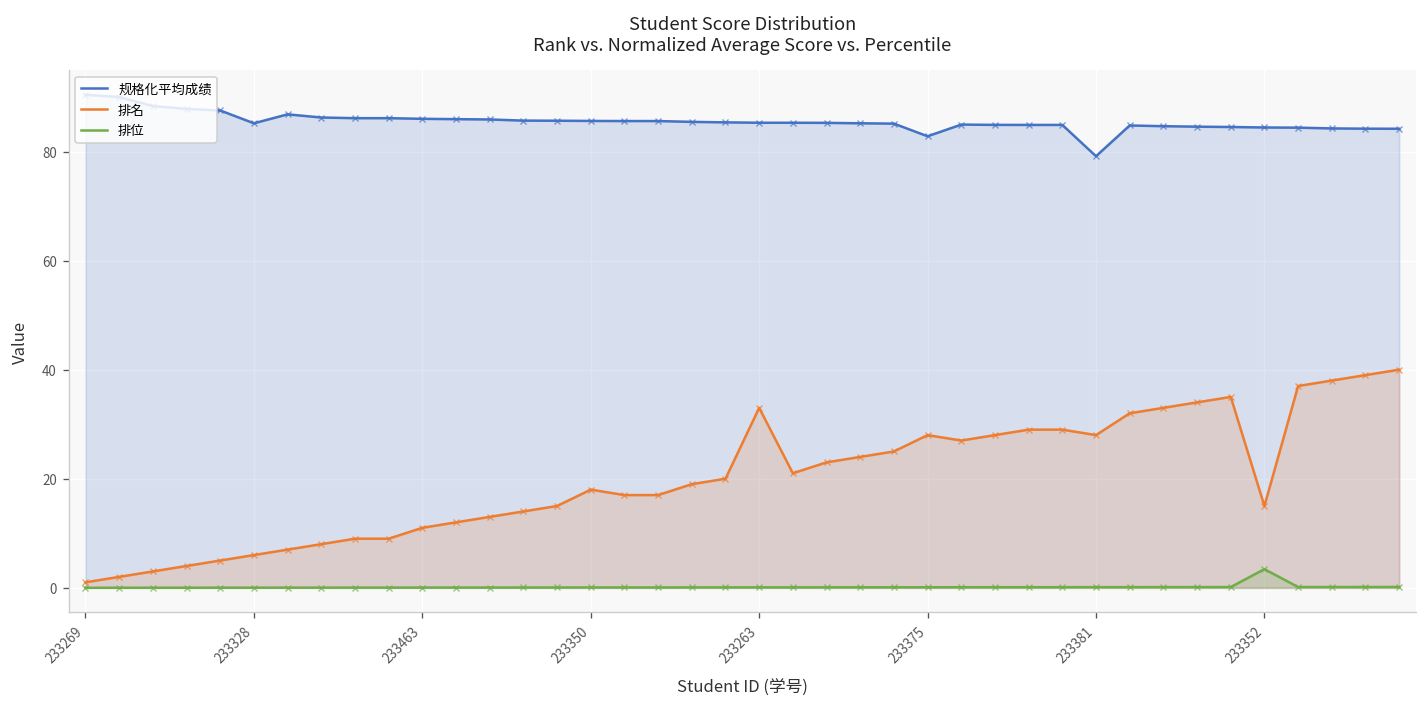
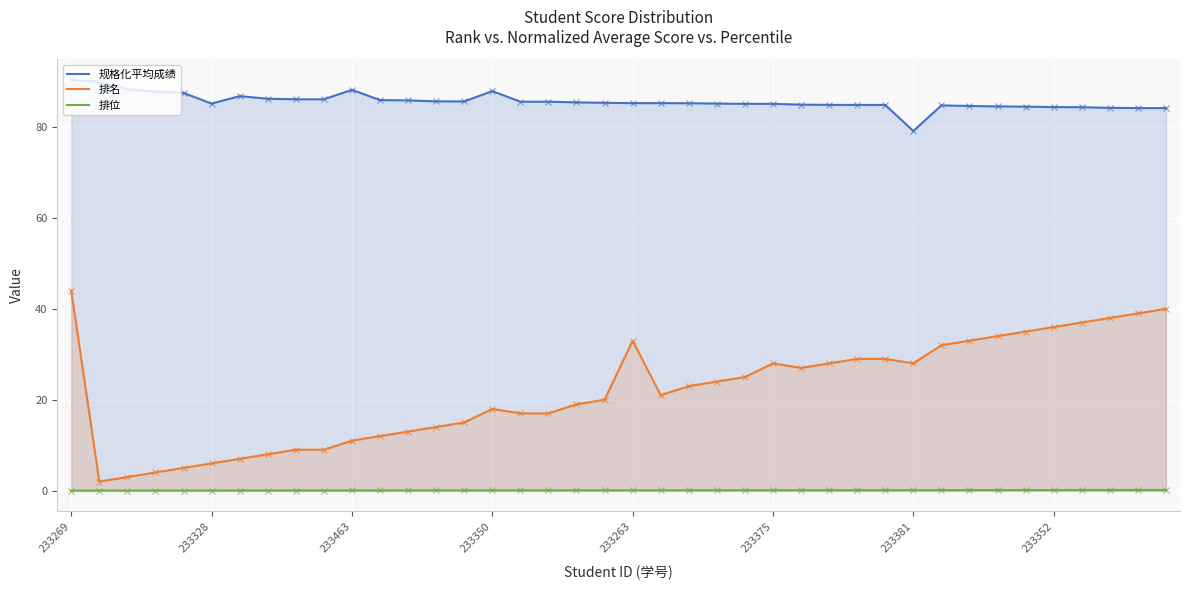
排名, 233269: 1 -> 44
规格化平均成绩, 233463: 86 -> 88
规格化平均成绩, 233350: 86 -> 88
规格化平均成绩, 233375: 83 -> 85
排名, 233352: 15 -> 36
排位, 233352: 3 -> 0
